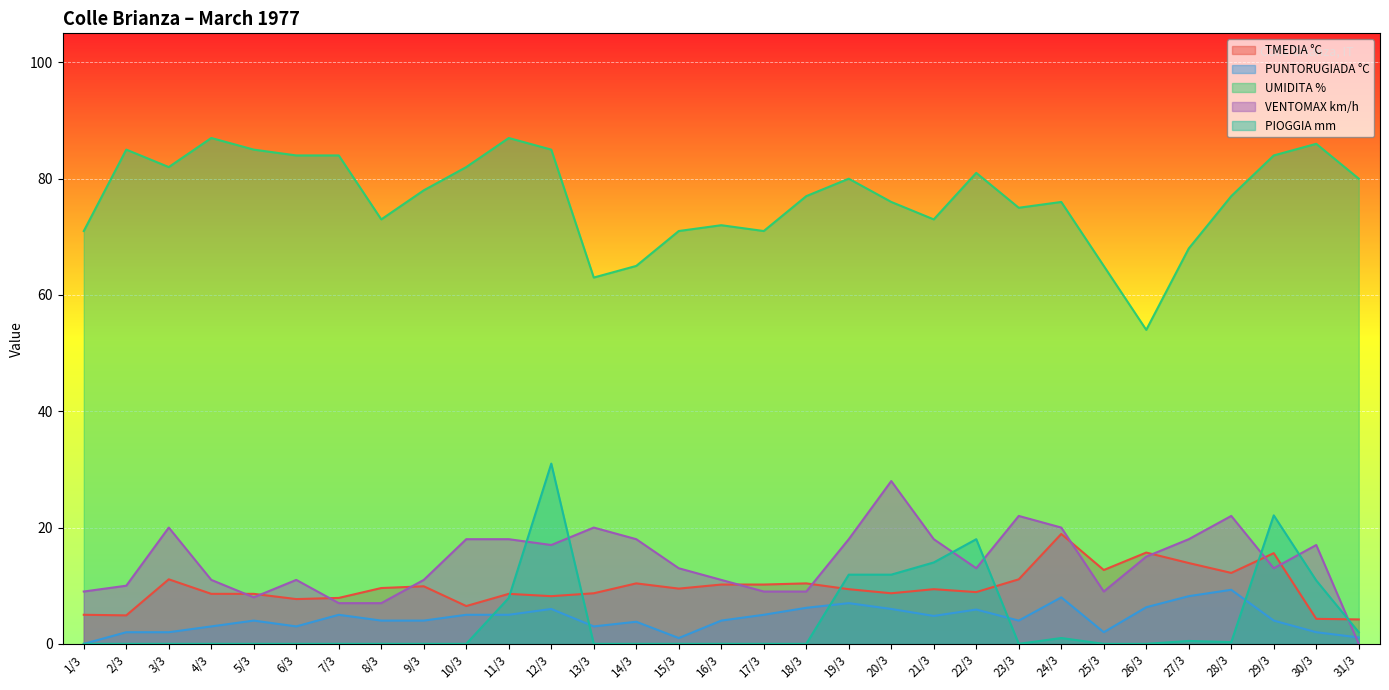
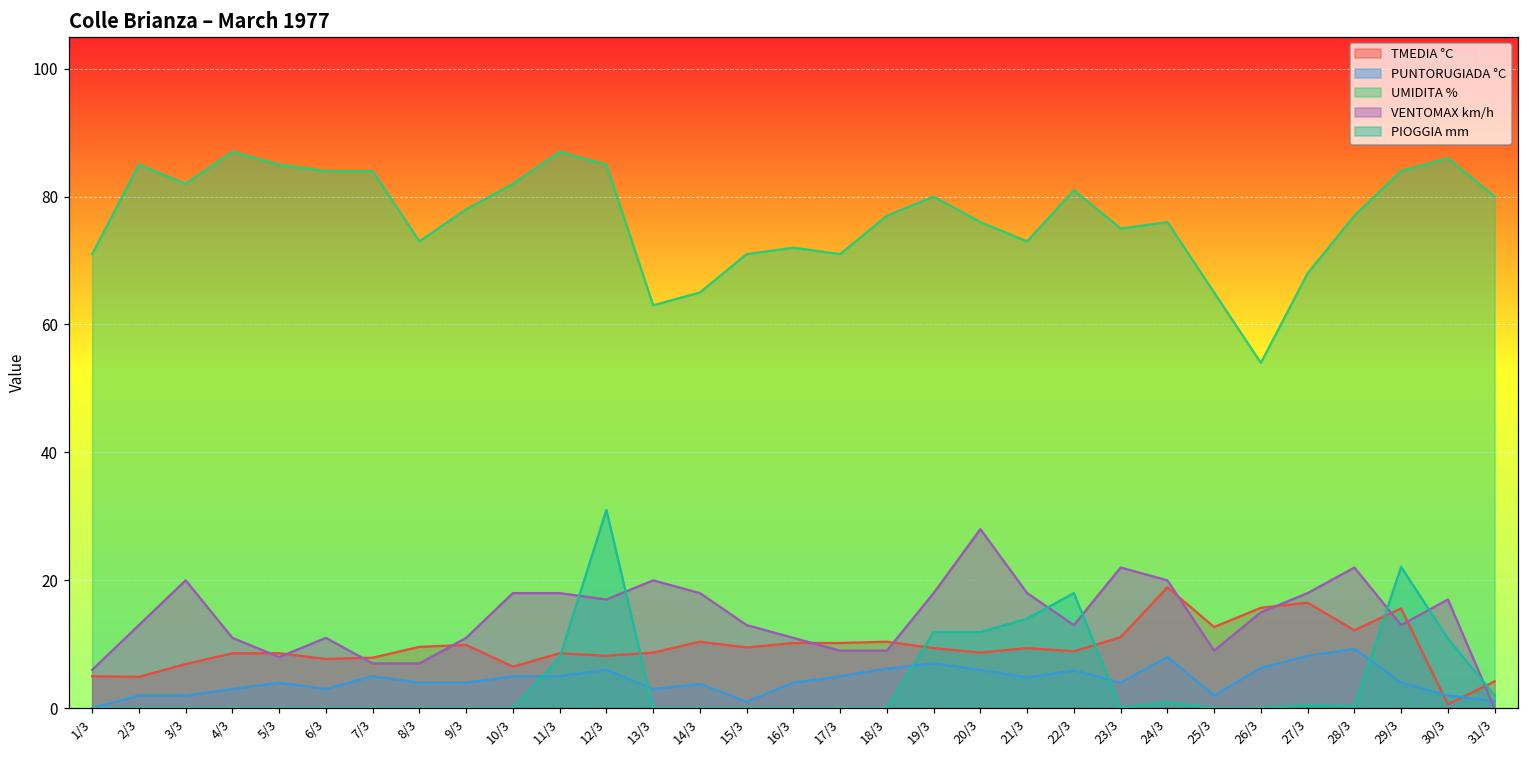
VENTOMAX km/h, 1/3: 9 -> 6
VENTOMAX km/h, 2/3: 10 -> 13
TMEDIA °C, 3/3: 11 -> 7
TMEDIA °C, 27/3: 14 -> 17
TMEDIA °C, 30/3: 4 -> 1
